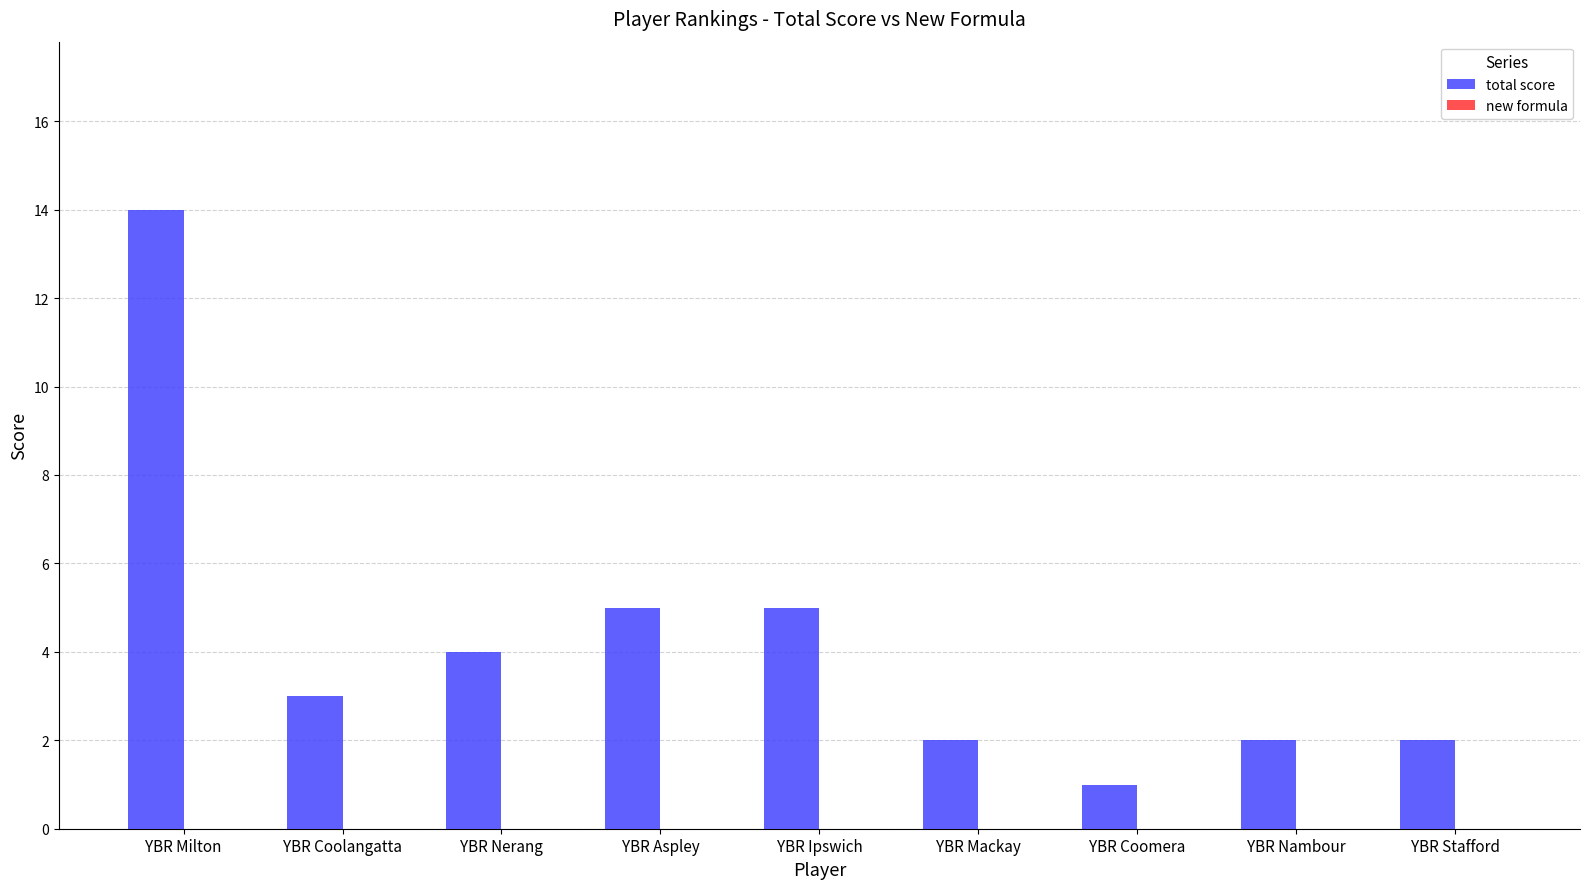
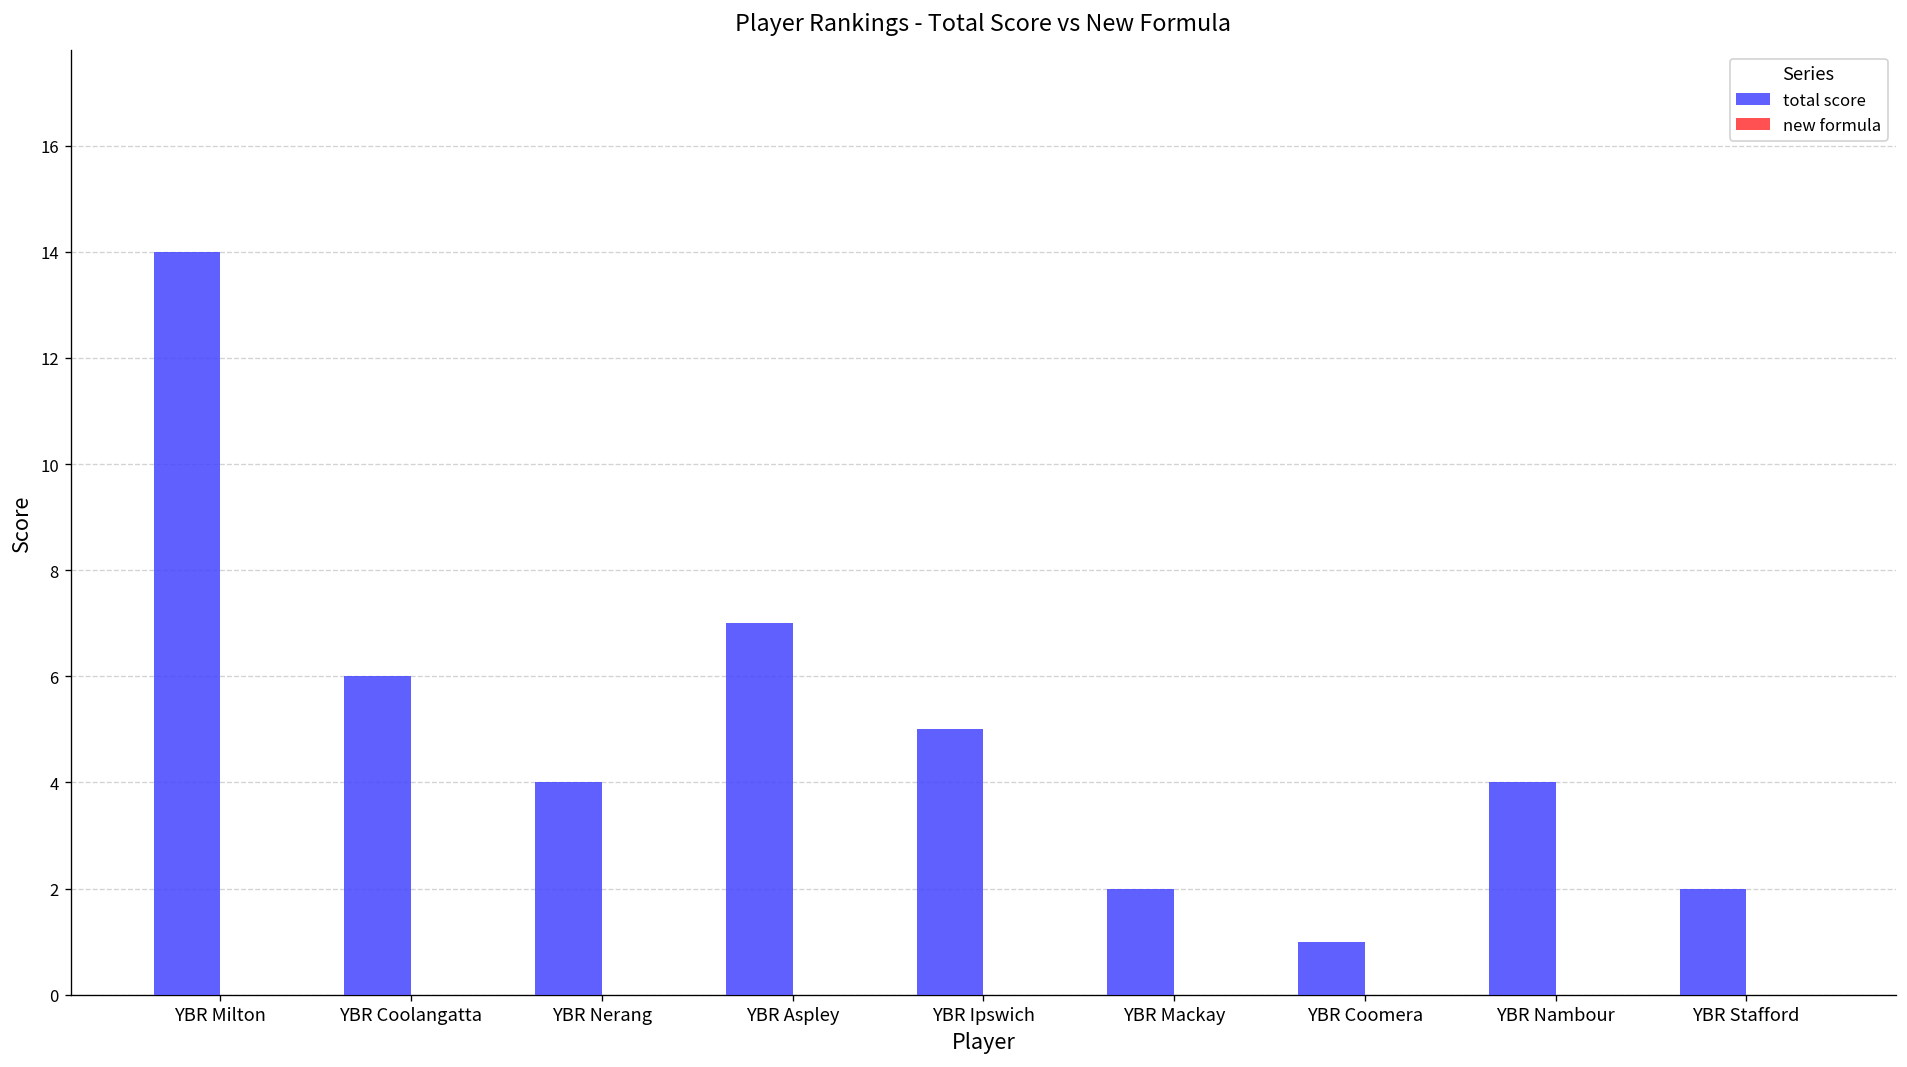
total score, YBR Coolangatta: 3 -> 6
total score, YBR Aspley: 5 -> 7
total score, YBR Nambour: 2 -> 4
